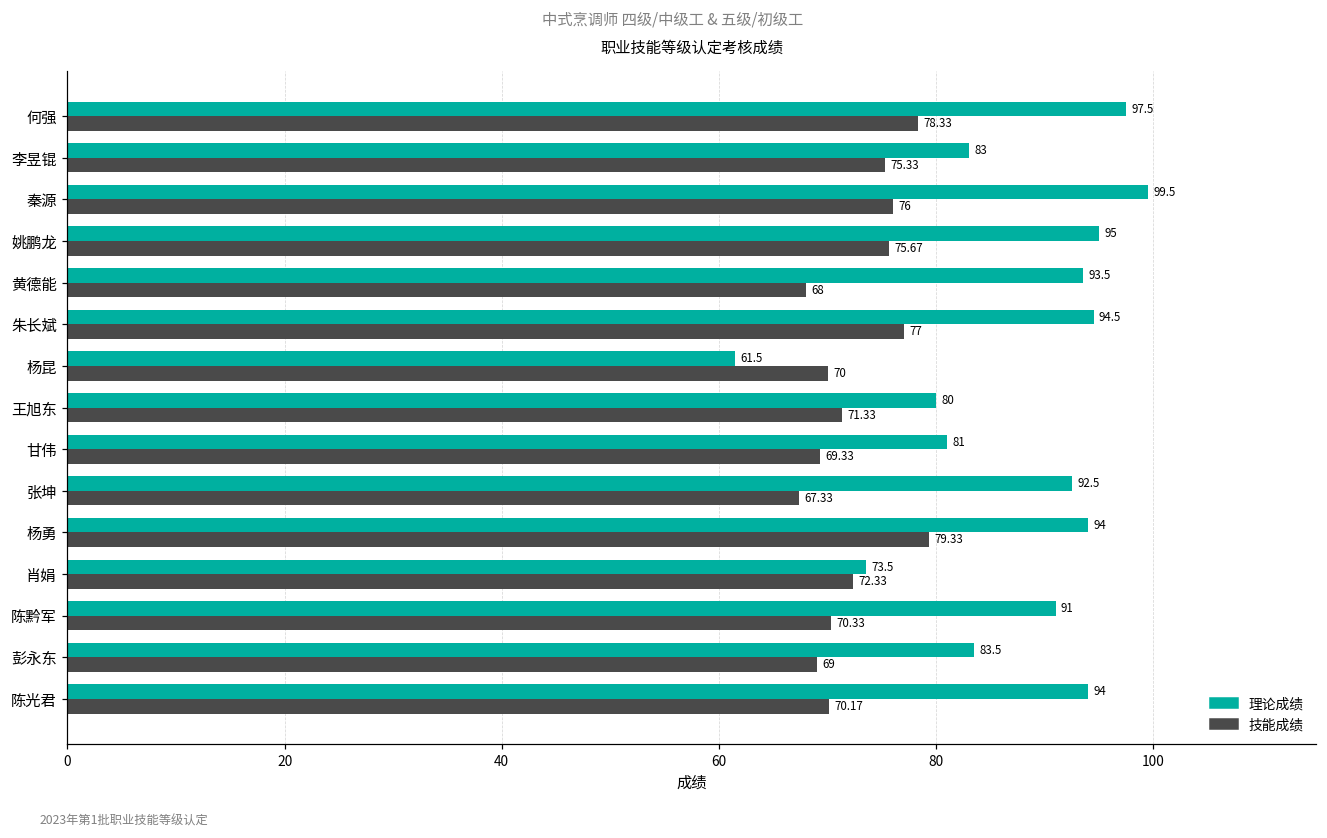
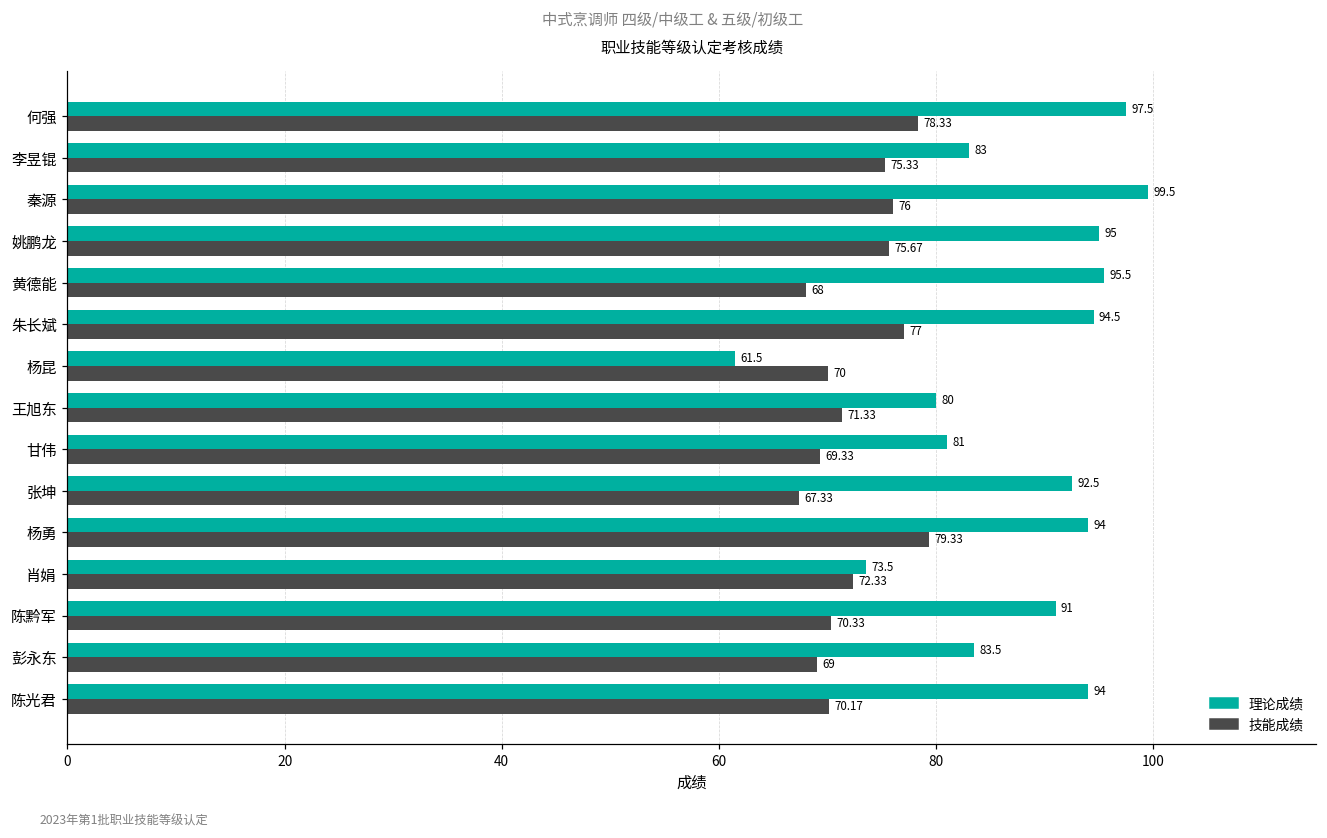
理论成绩, 黄德能: 93.5 -> 95.5
